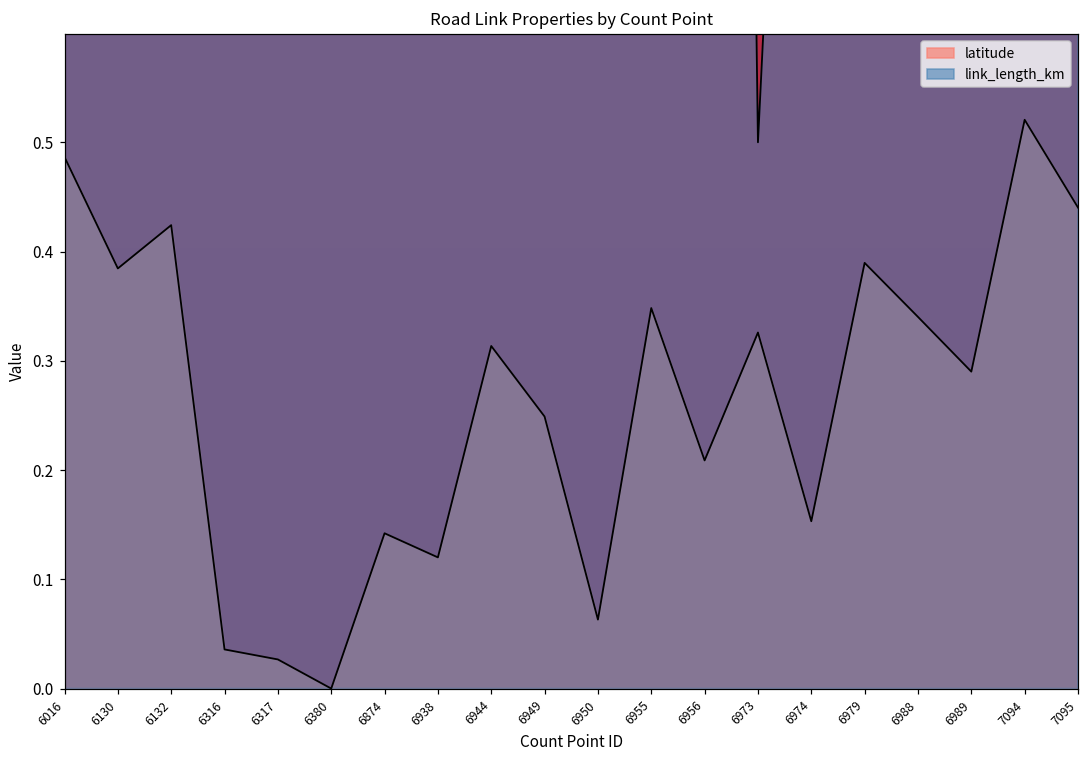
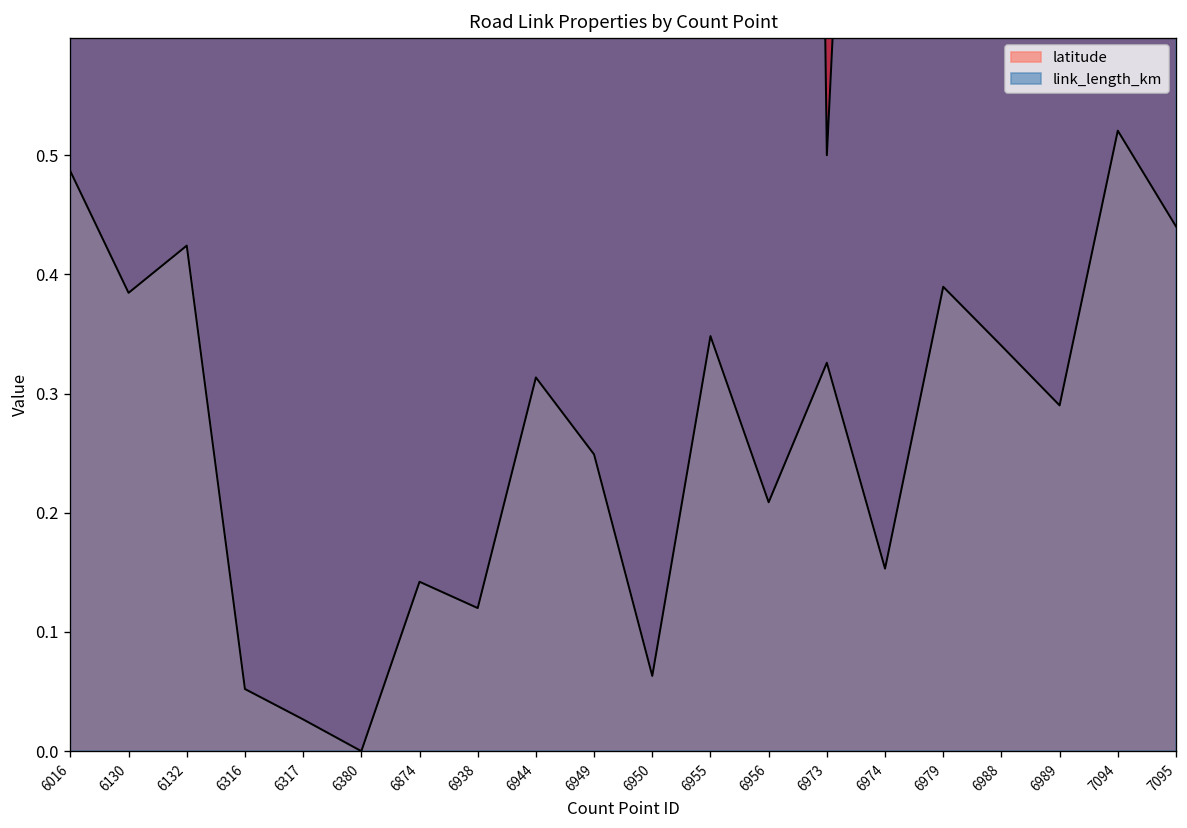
latitude, 6316: 0.04 -> 0.05
